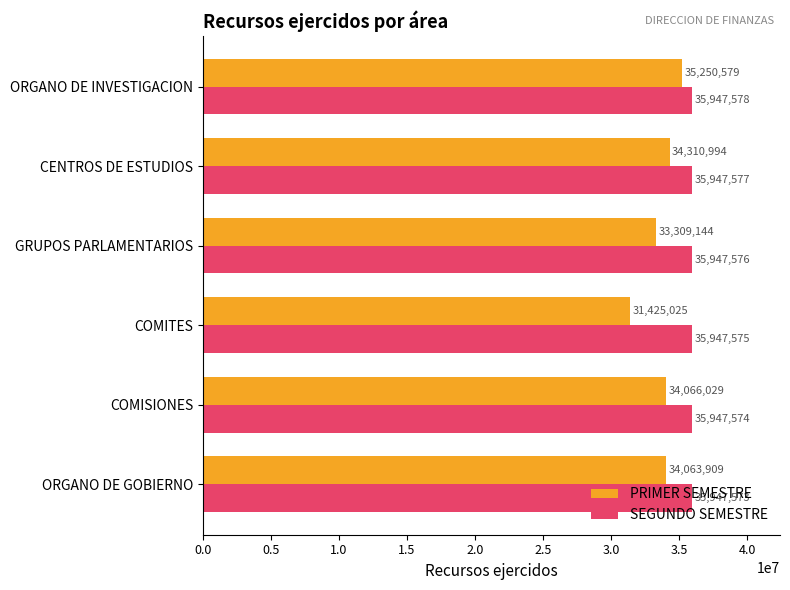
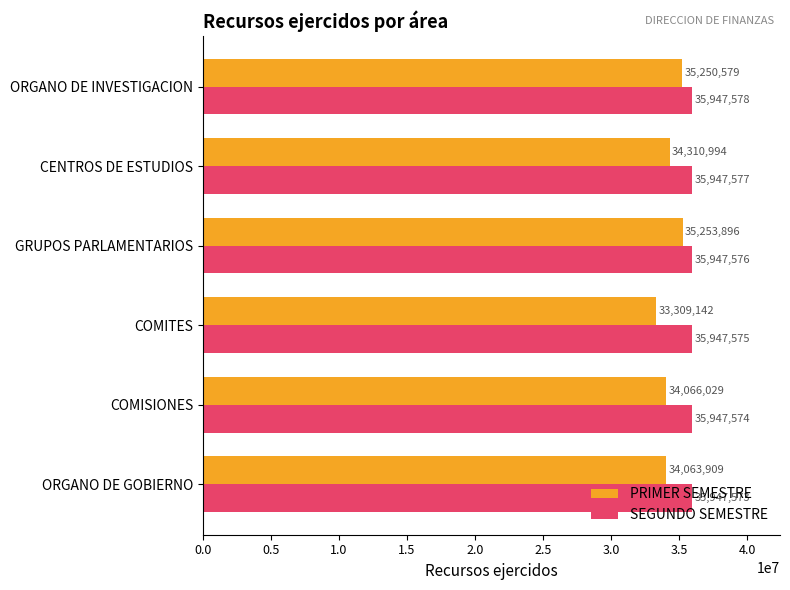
PRIMER SEMESTRE, GRUPOS PARLAMENTARIOS: 33,309,144 -> 35,253,896
PRIMER SEMESTRE, COMITES: 31,425,025 -> 33,309,142
